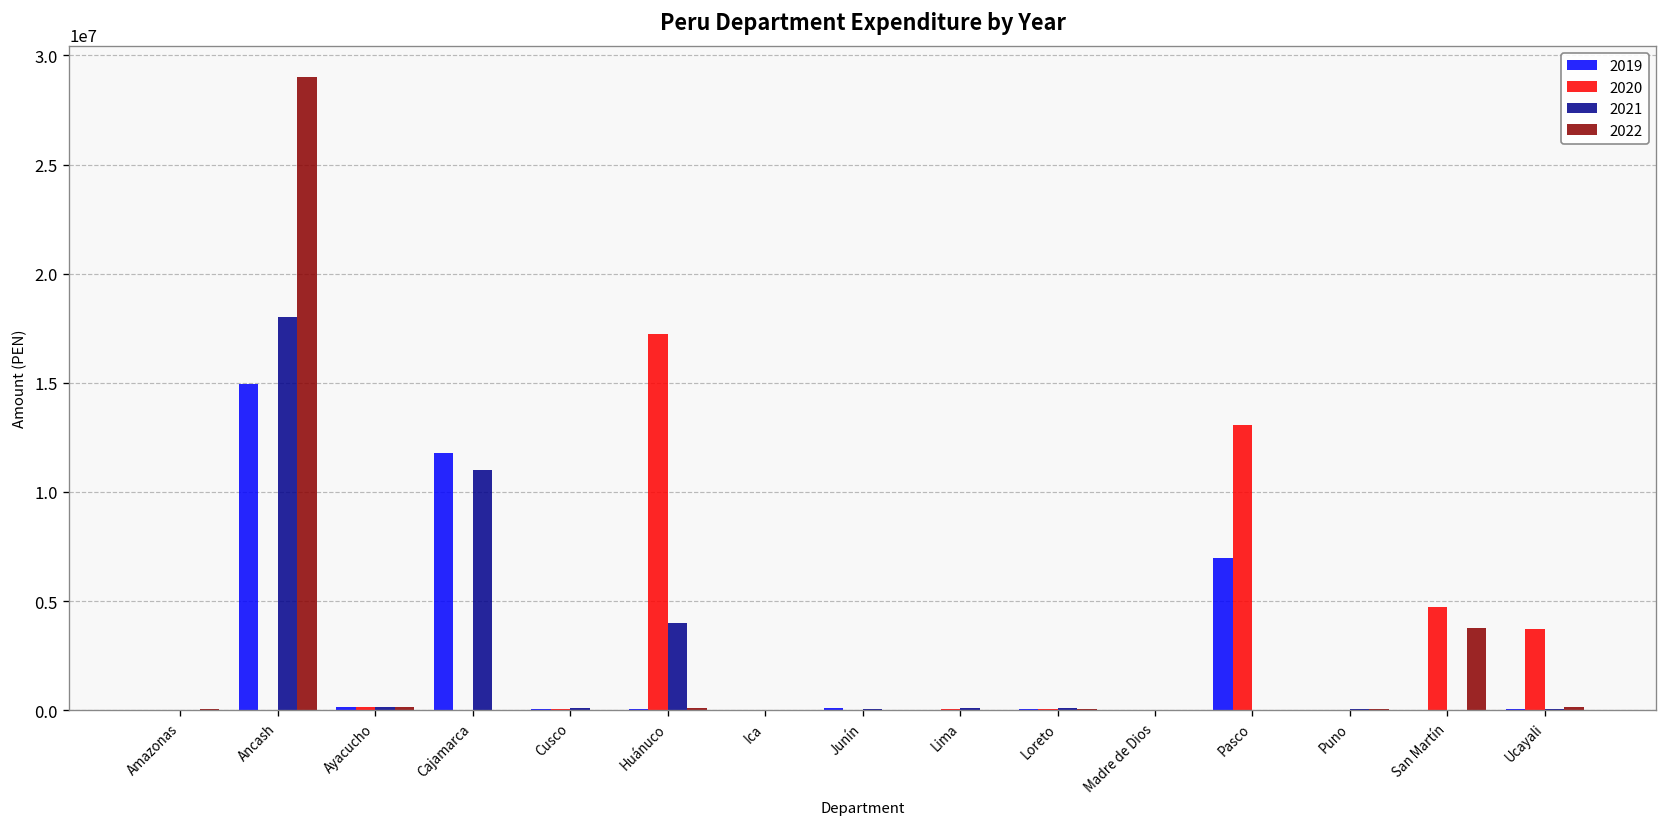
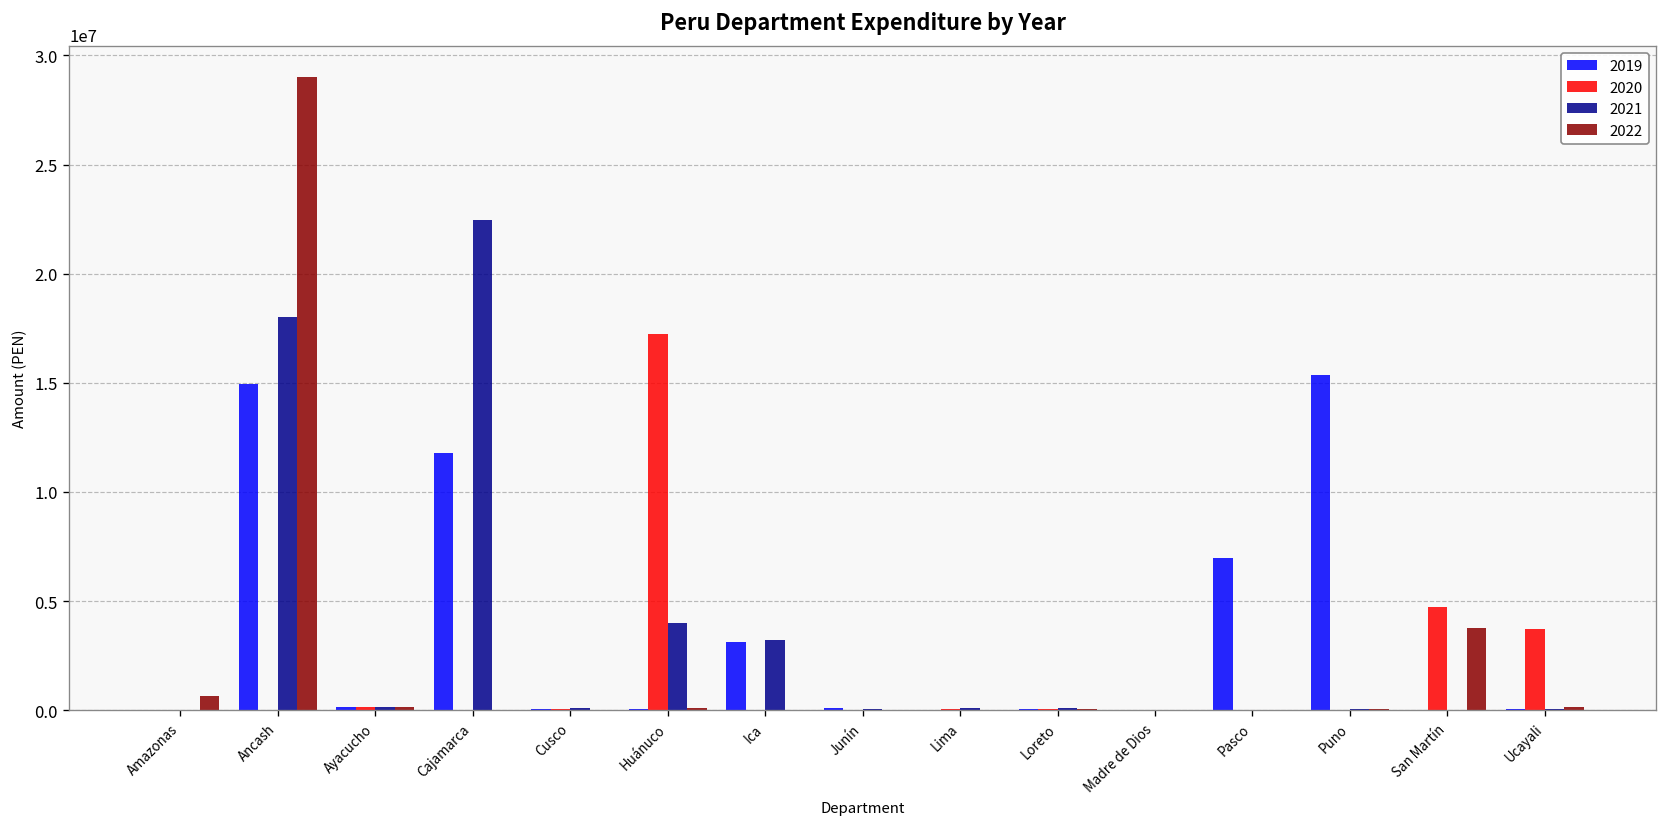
2022, Amazonas: 0 -> 700000
2021, Cajamarca: 11000000 -> 22500000
2019, Ica: 0 -> 3100000
2021, Ica: 0 -> 3200000
2020, Pasco: 13100000 -> 0
2019, Puno: 0 -> 15300000
